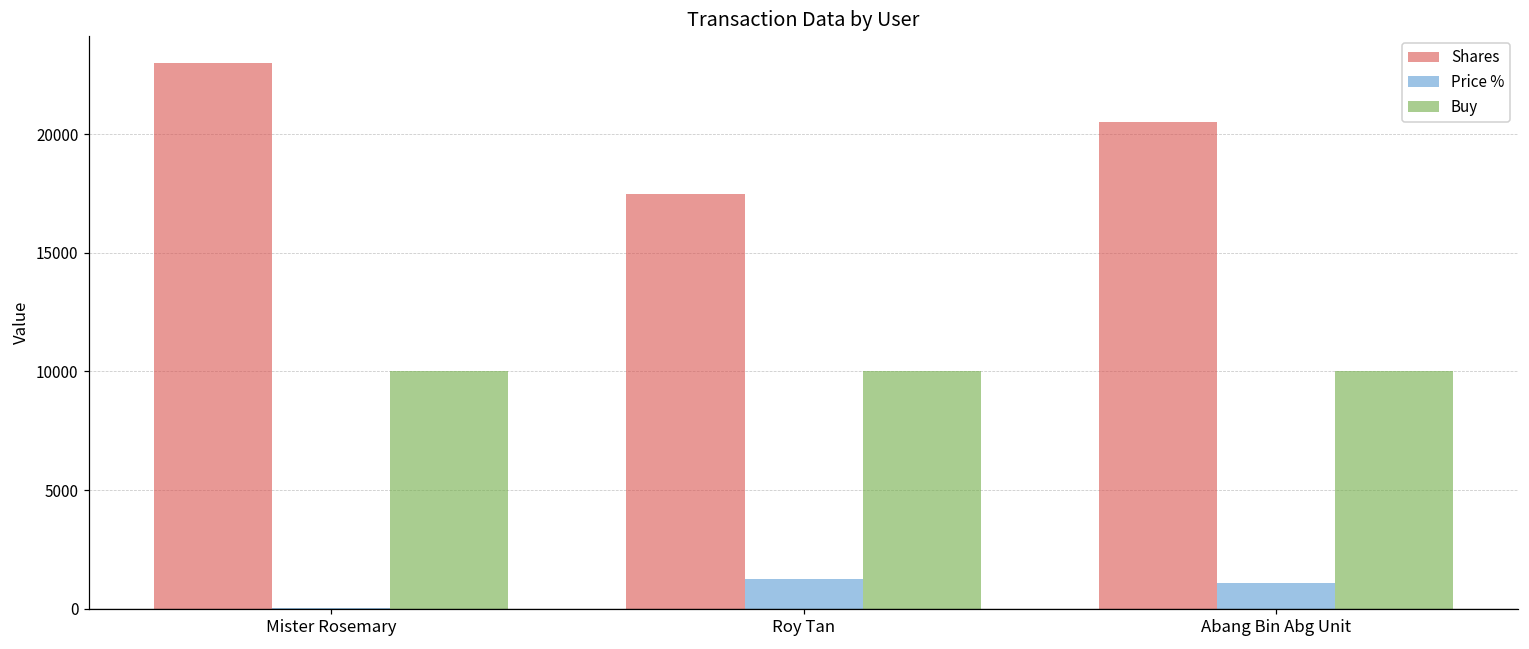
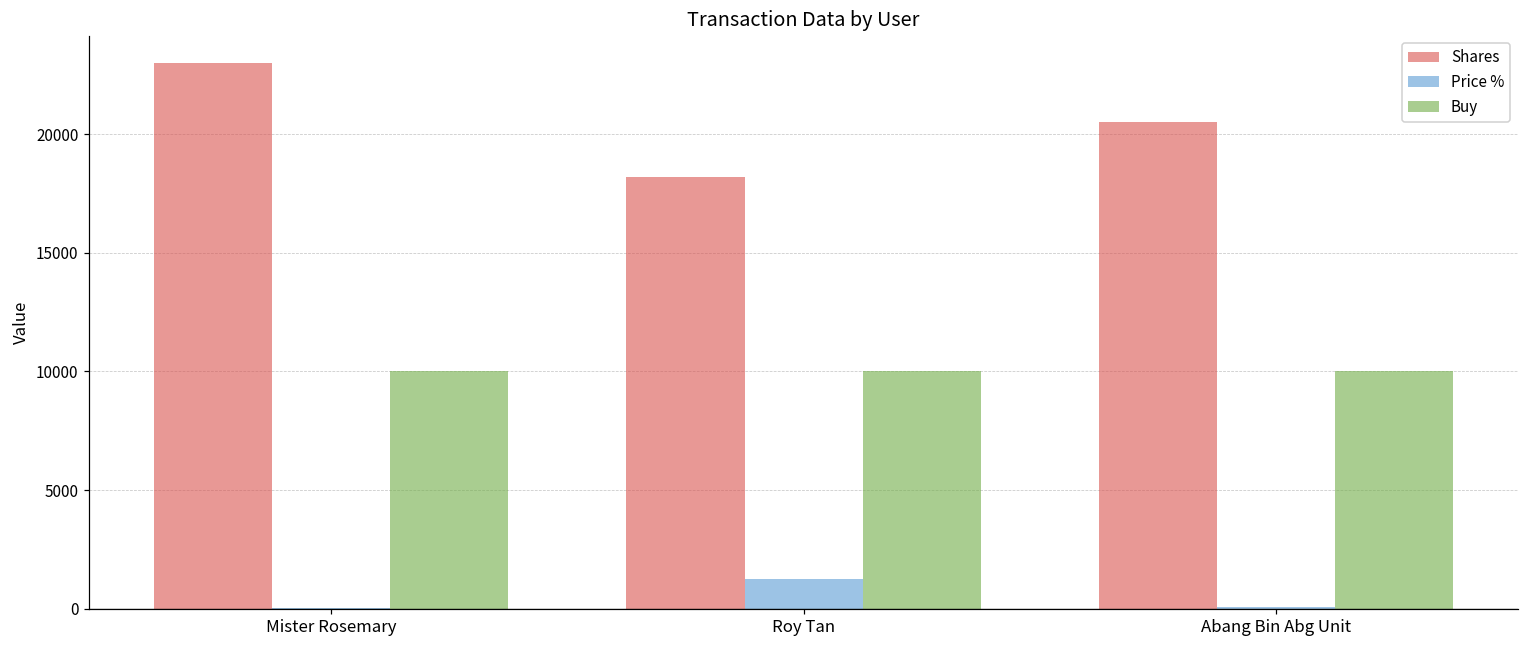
Shares, Roy Tan: 17500 -> 18200
Price %, Abang Bin Abg Unit: 1100 -> 100
